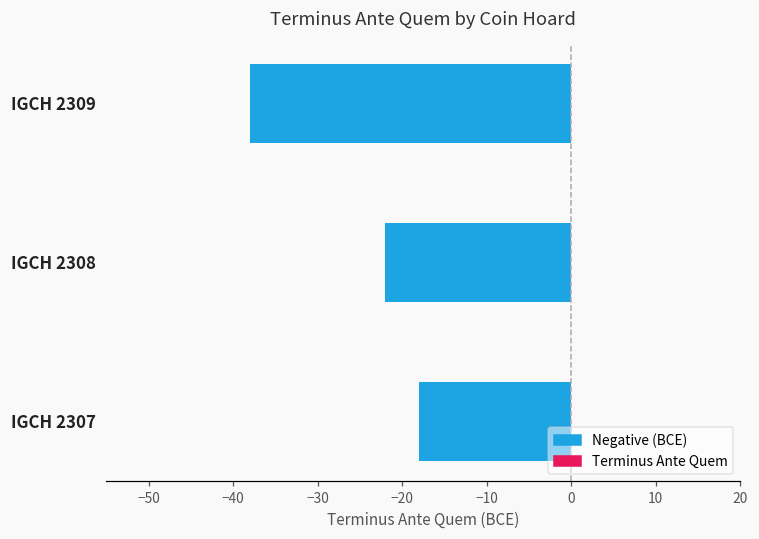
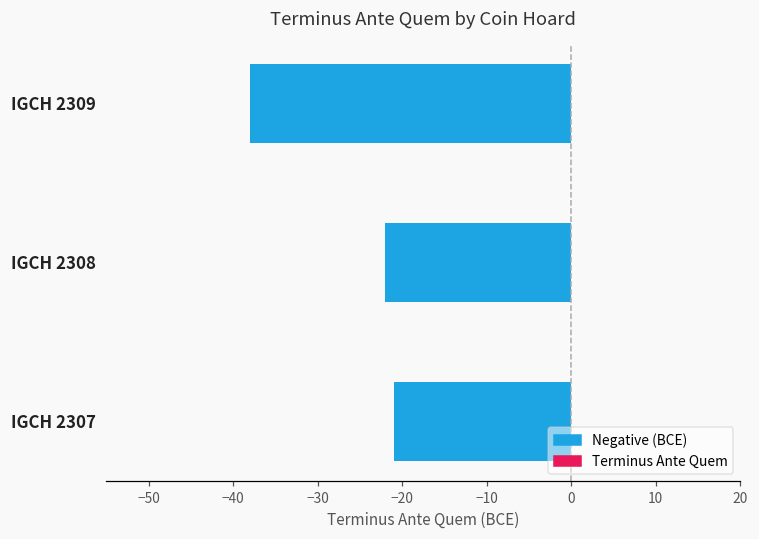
IGCH 2307: -18 -> -21
